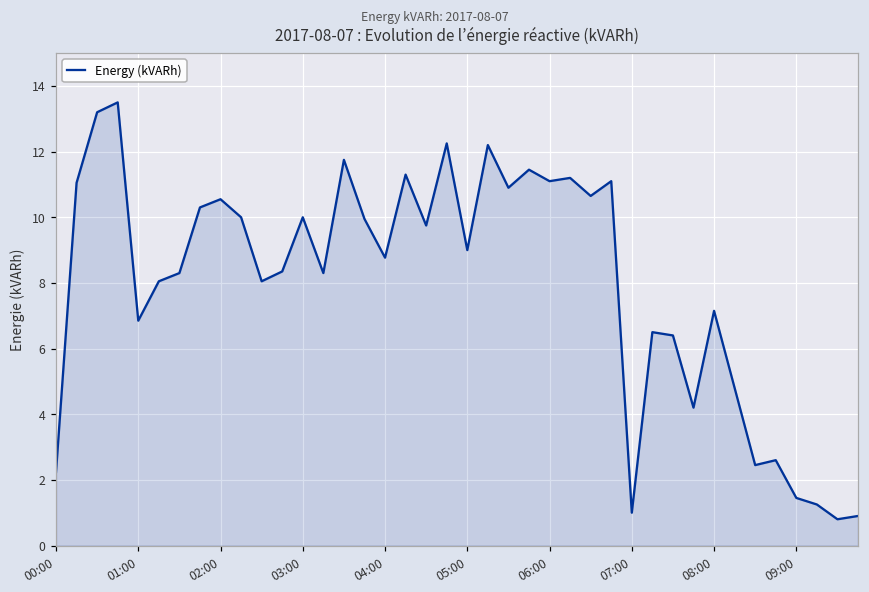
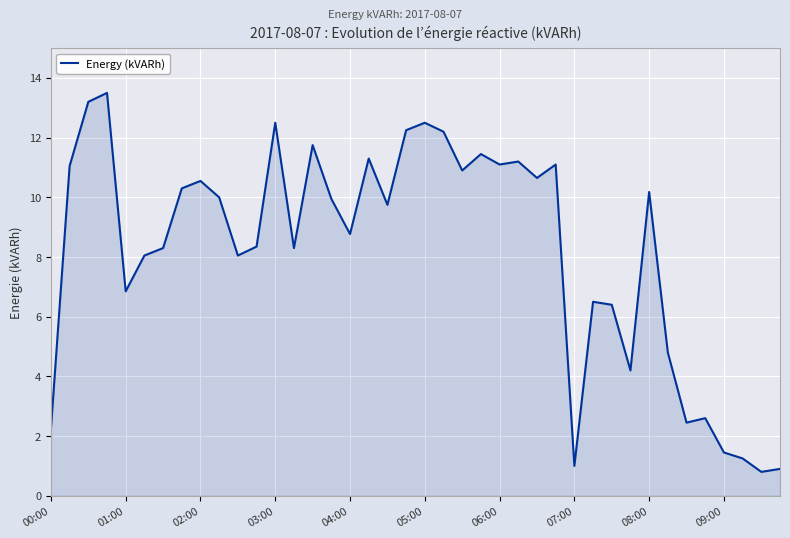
03:00: 10.0 -> 12.5
05:00: 9.0 -> 12.5
08:00: 7.2 -> 10.2
